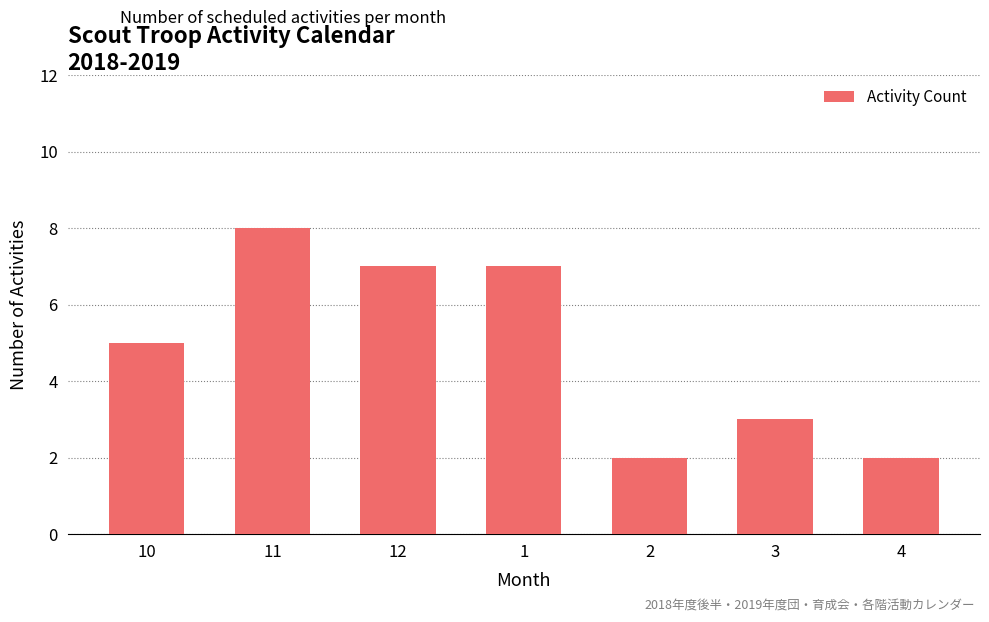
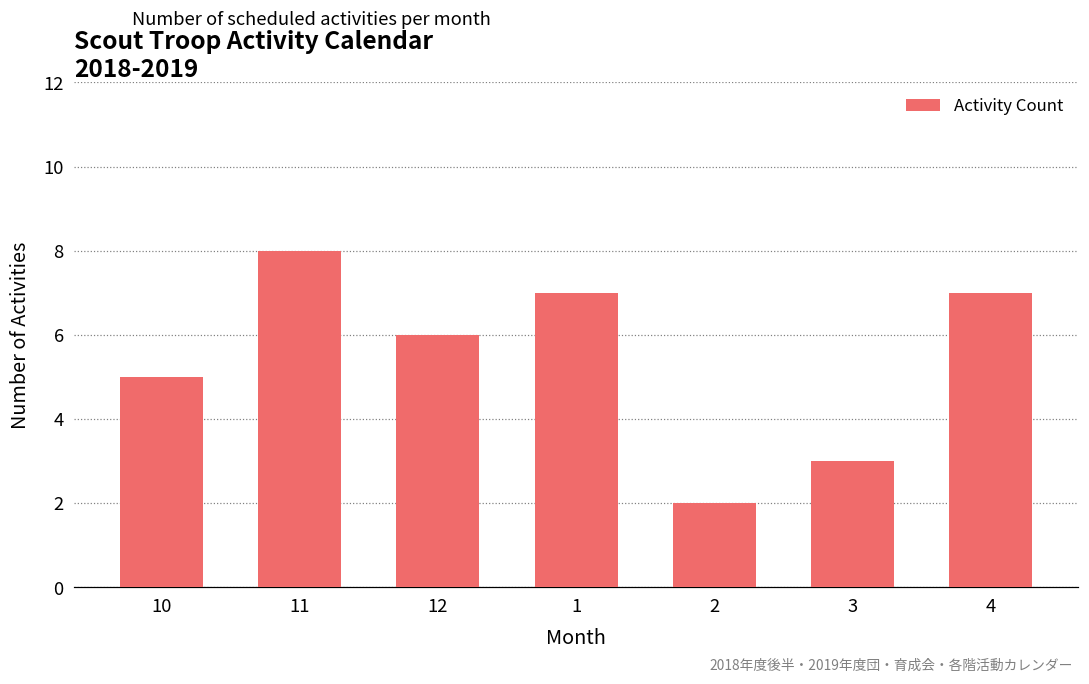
12: 7 -> 6
4: 2 -> 7
